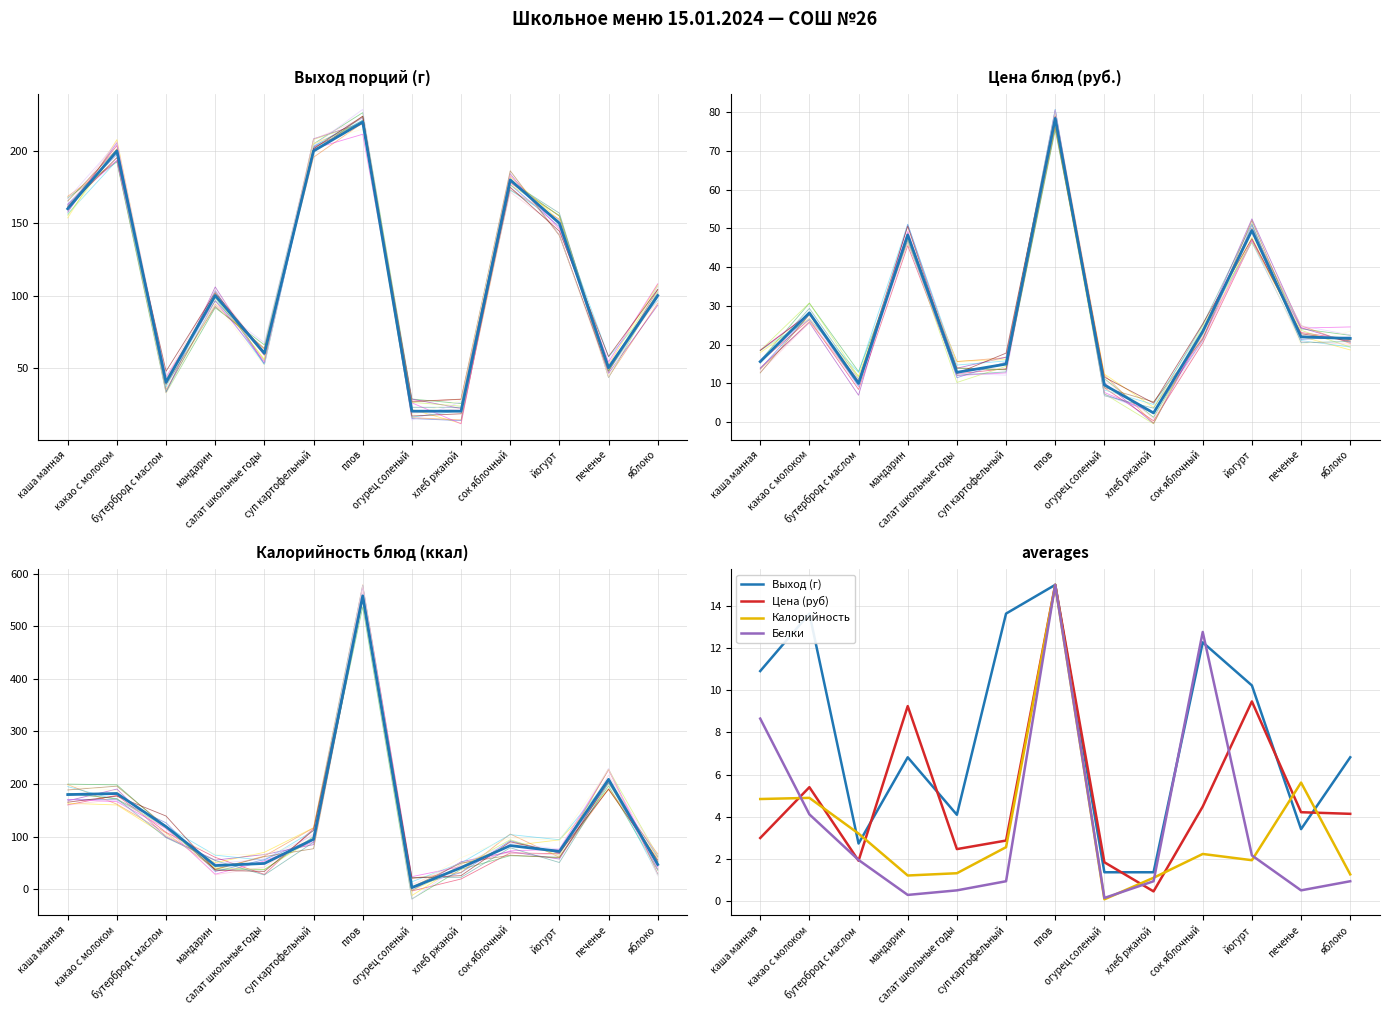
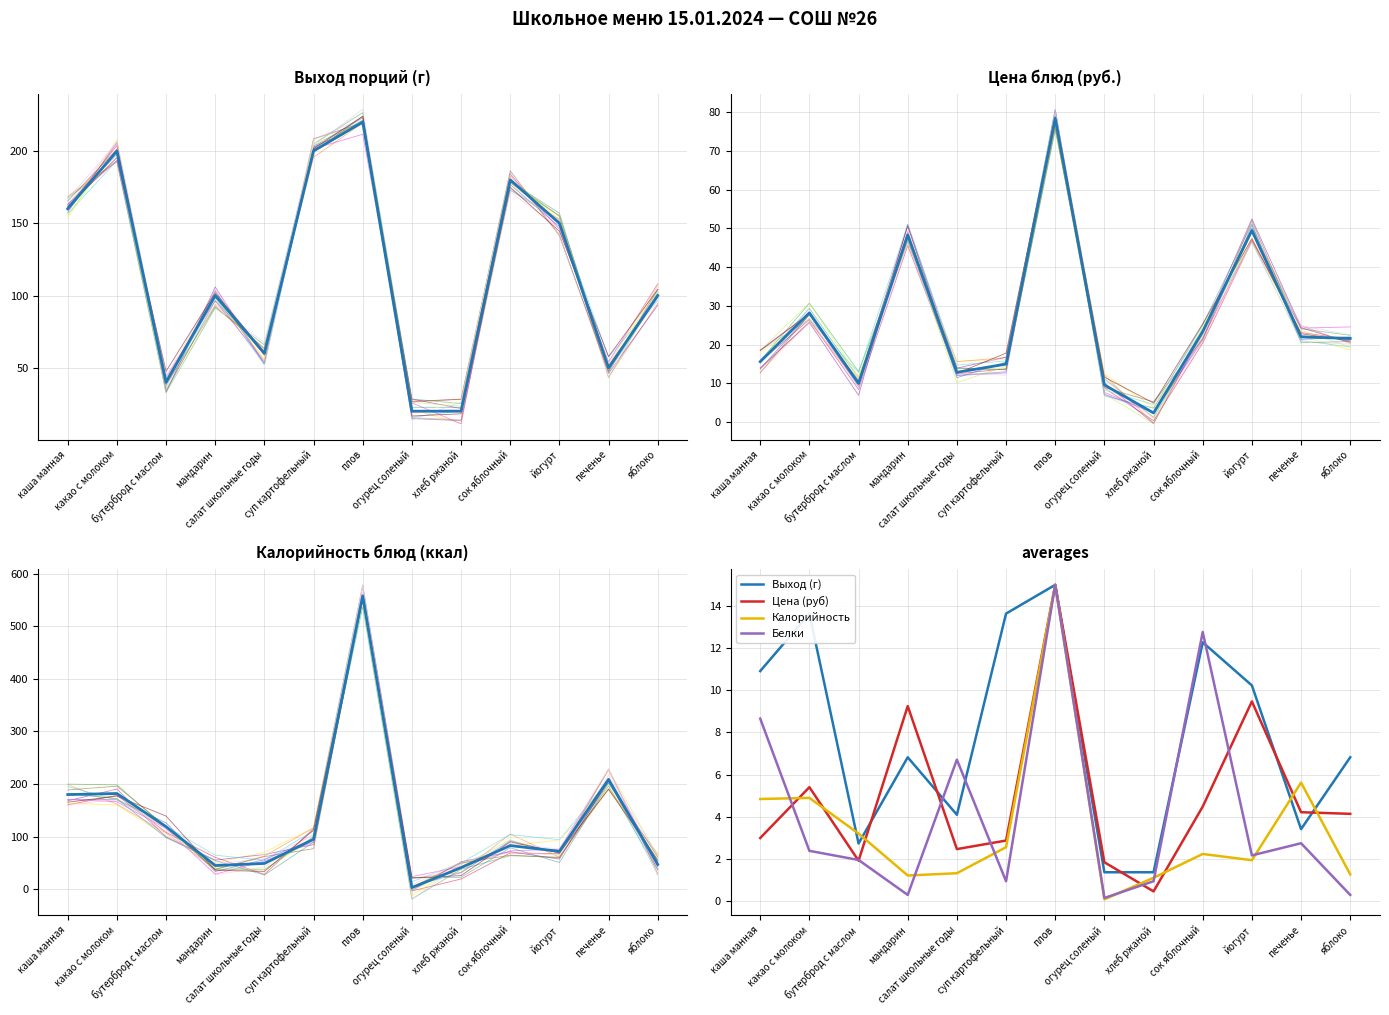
averages, Белки, какао с молоком: 4.1 -> 2.4
averages, Белки, салат школьные годы: 0.5 -> 6.7
averages, Белки, печенье: 0.5 -> 2.7
averages, Белки, яблоко: 0.9 -> 0.3
